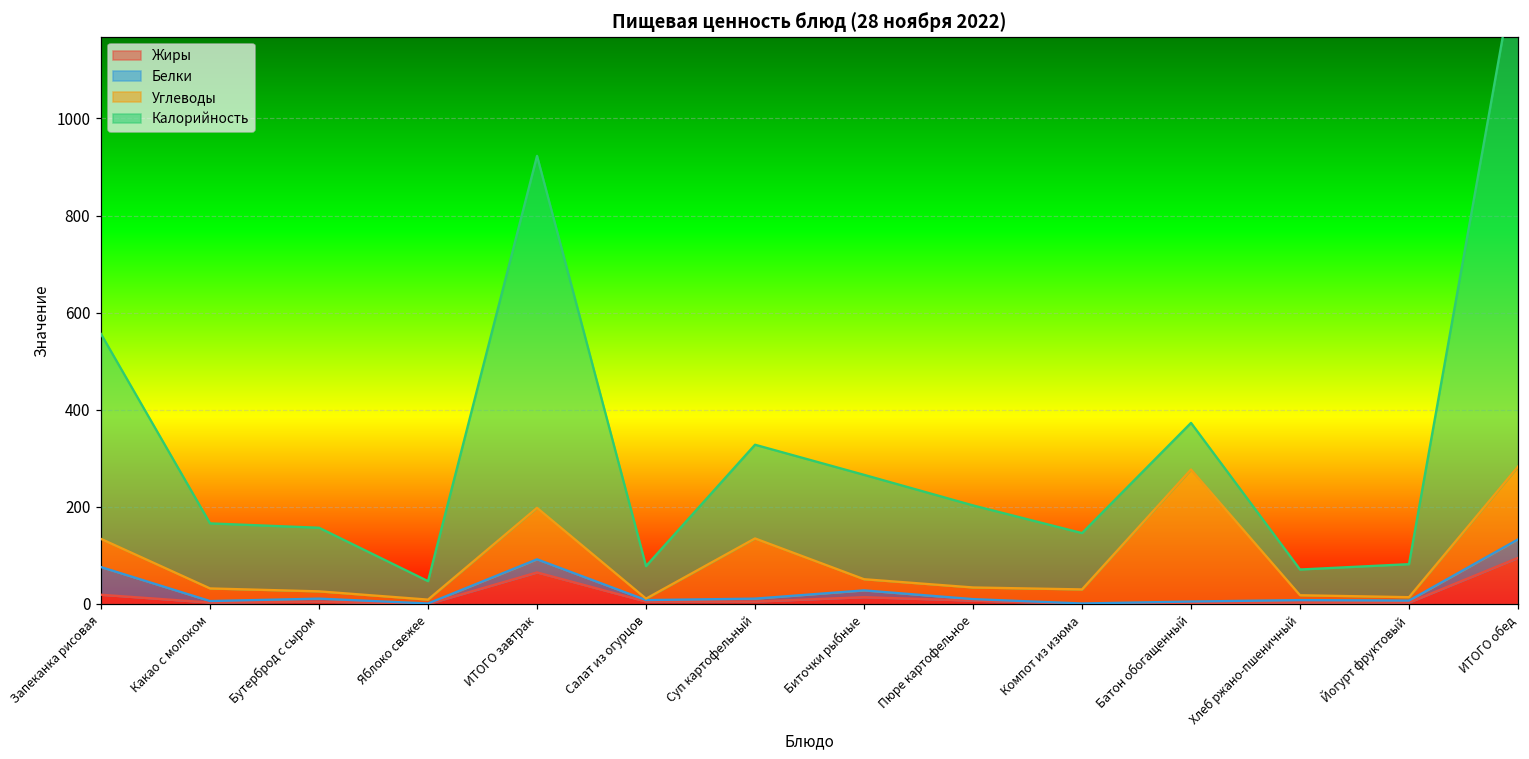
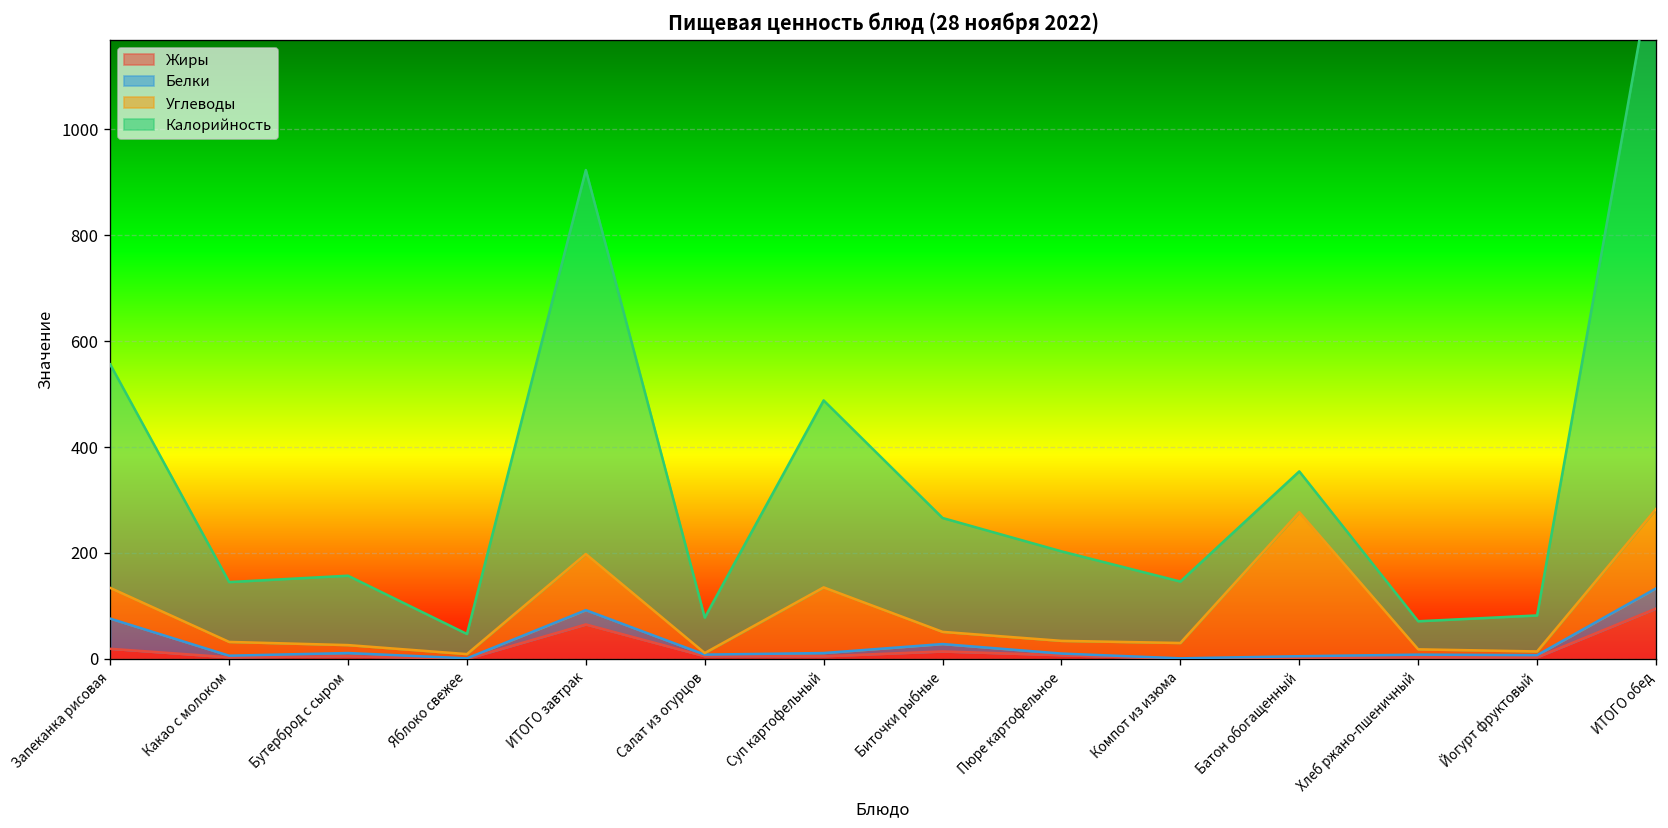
Калорийность, Какао с молоком: 130 -> 110
Калорийность, Суп картофельный: 190 -> 350
Калорийность, Батон обогащенный: 100 -> 80
